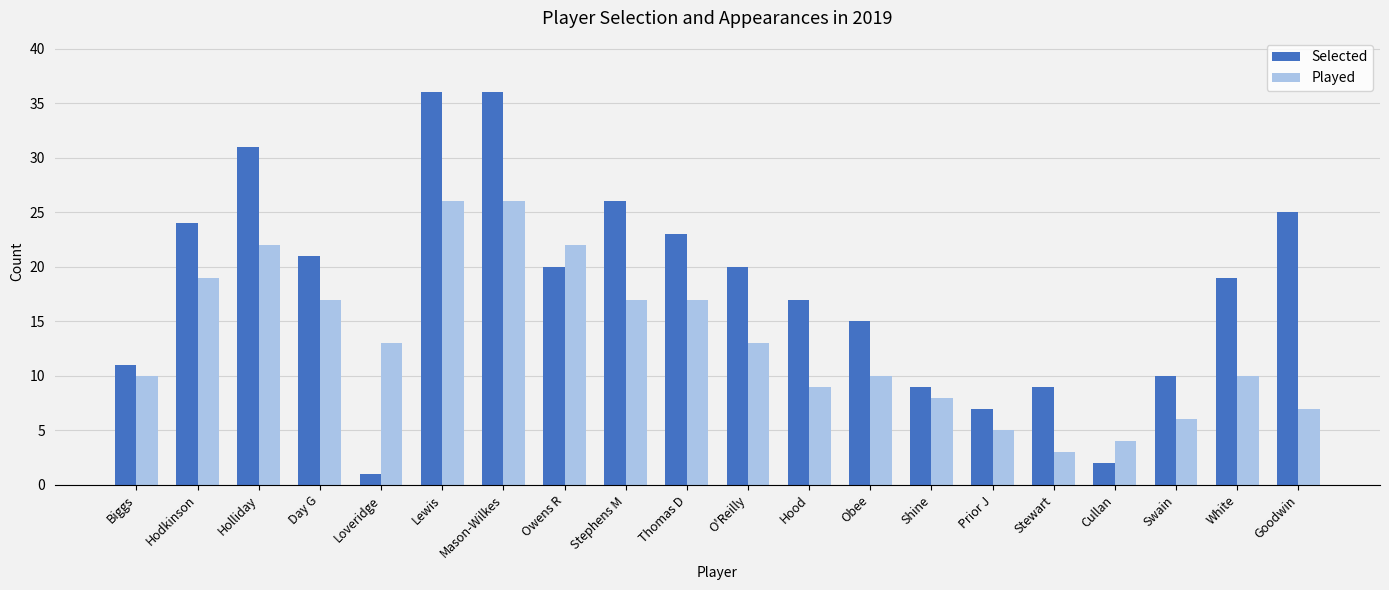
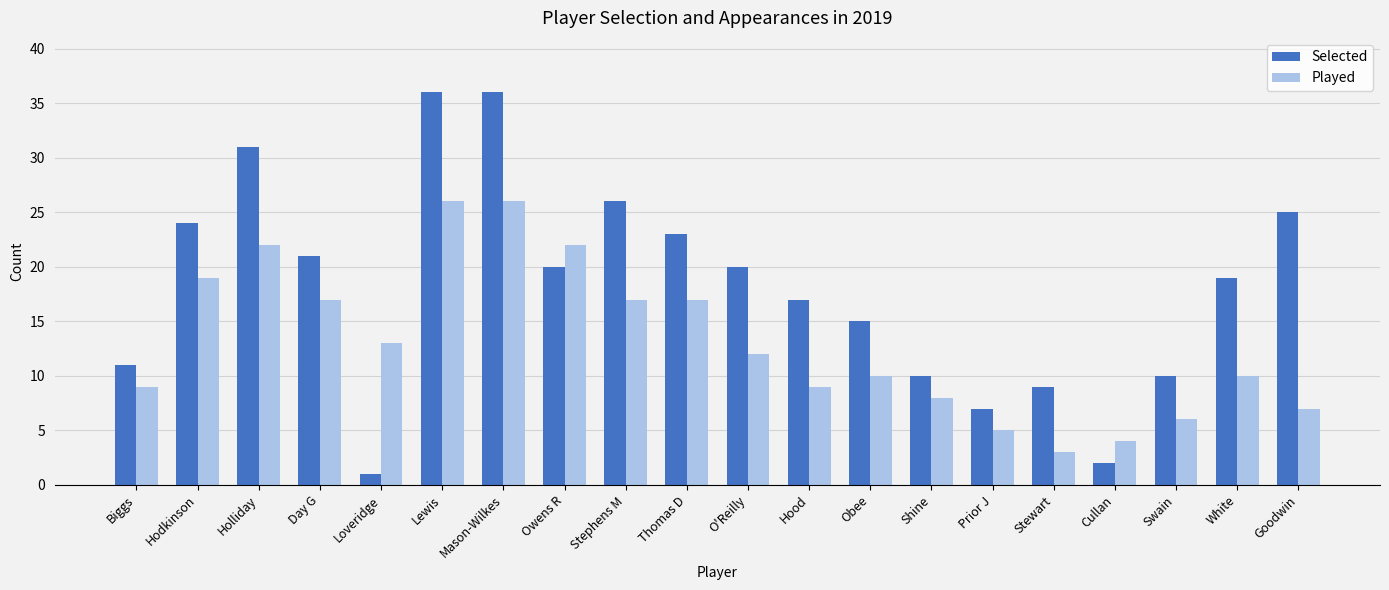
Played, Biggs: 10 -> 9
Played, O'Reilly: 13 -> 12
Selected, Shine: 9 -> 10
